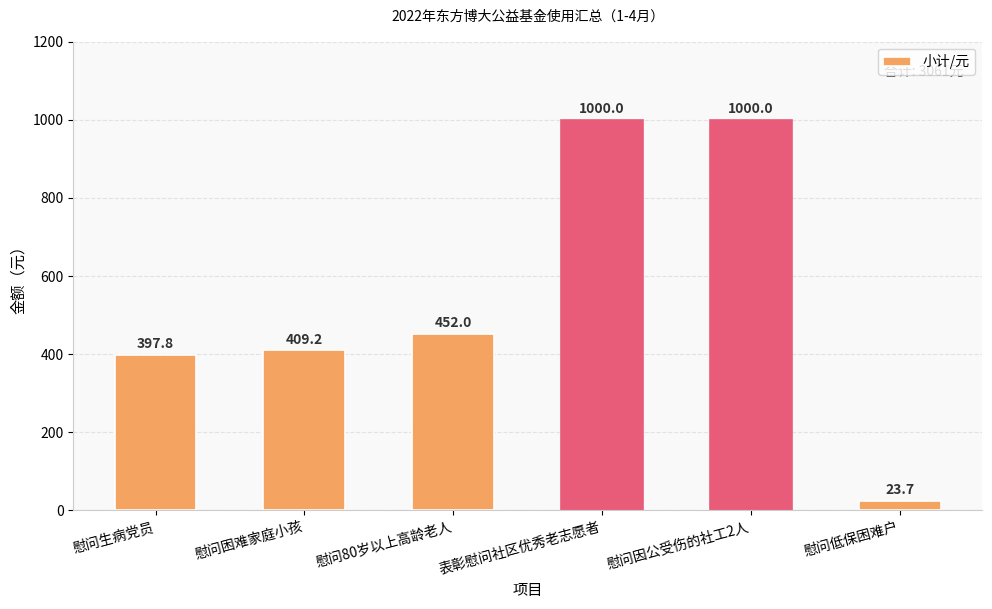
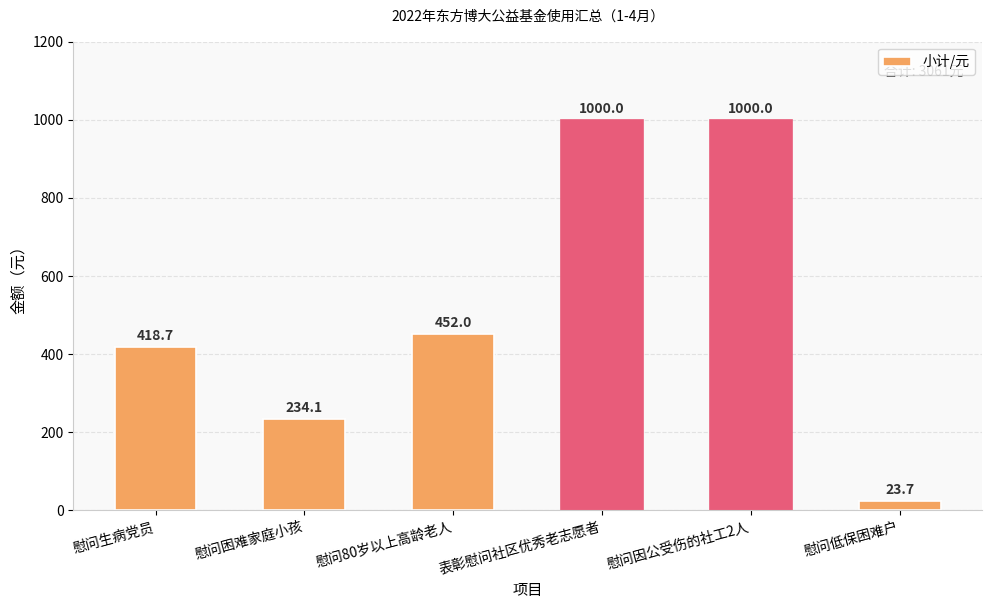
慰问生病党员: 397.8 -> 418.7
慰问困难家庭小孩: 409.2 -> 234.1
